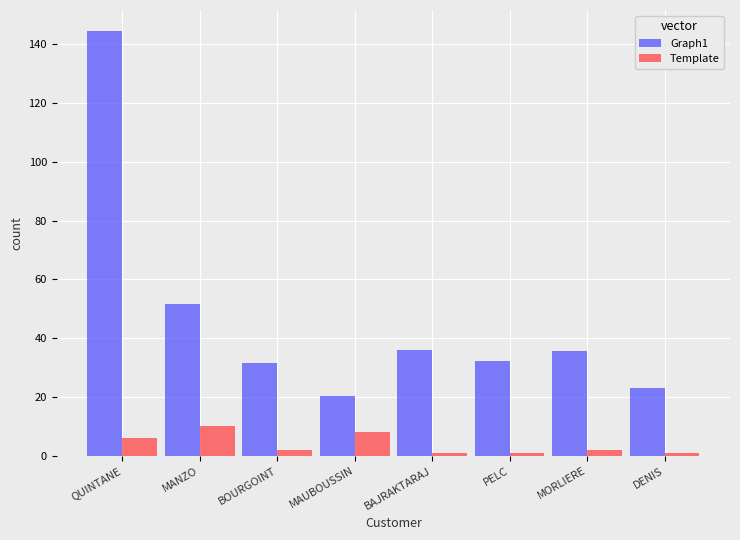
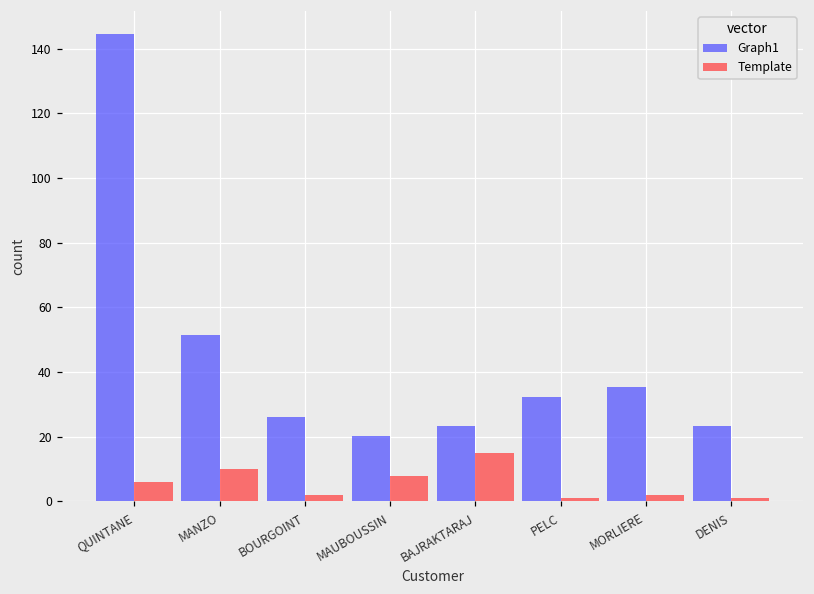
Graph1, BOURGOINT: 32 -> 26
Graph1, BAJRAKTARAJ: 36 -> 23
Template, BAJRAKTARAJ: 1 -> 15
